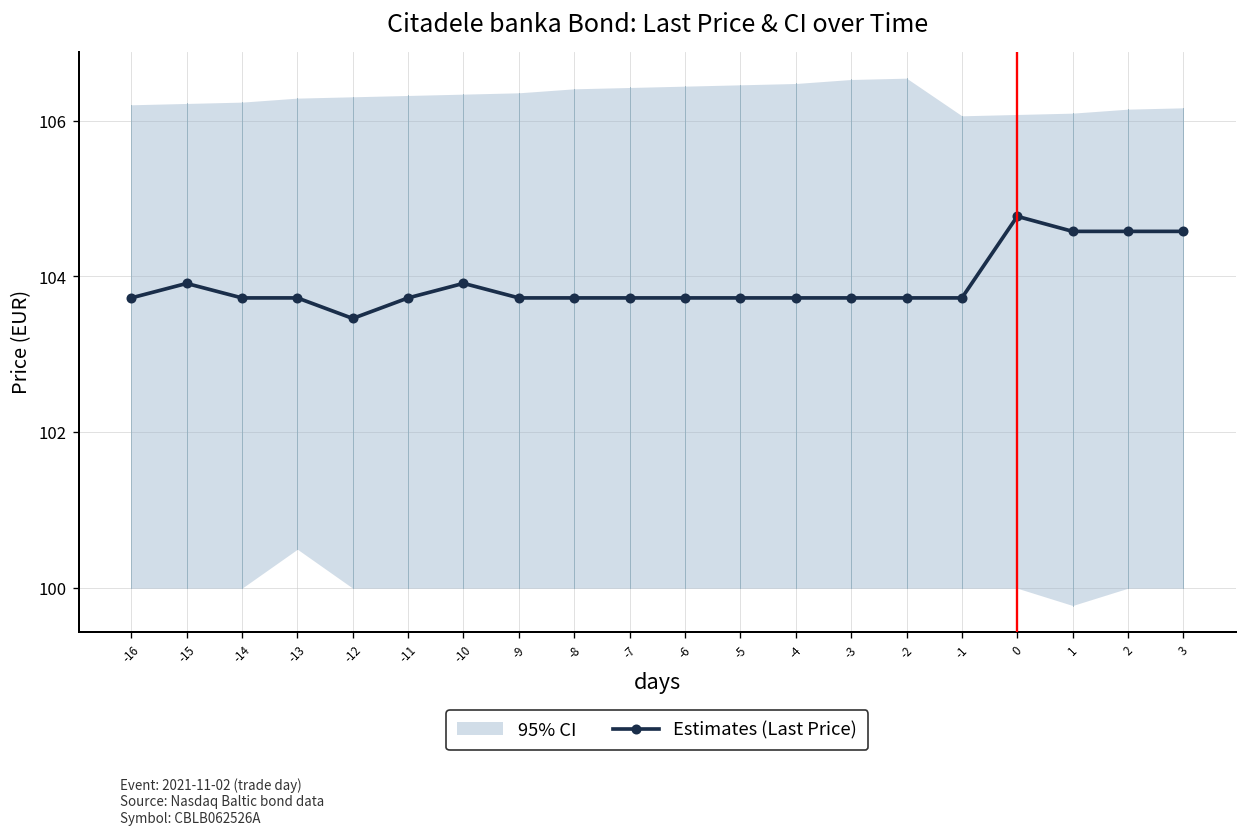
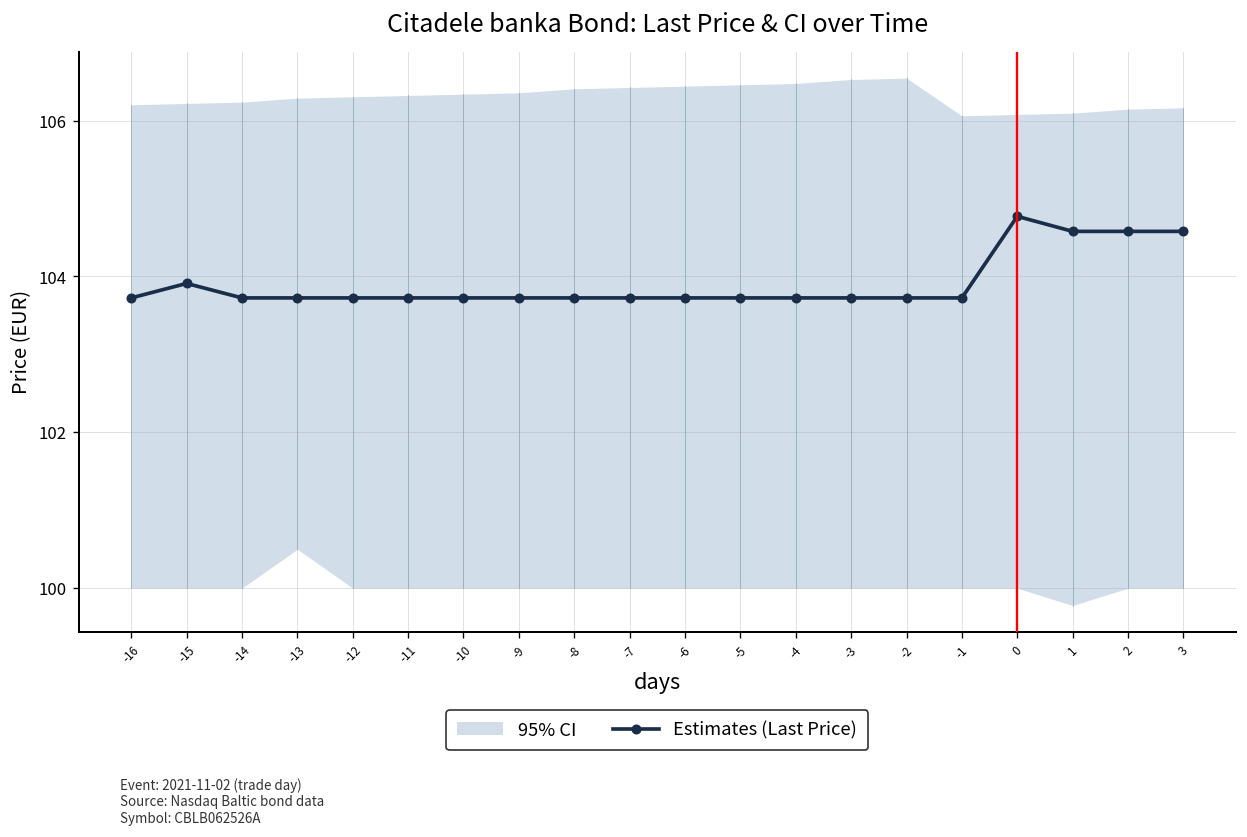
Estimates (Last Price), -12: 103.5 -> 103.7
Estimates (Last Price), -10: 103.9 -> 103.7
